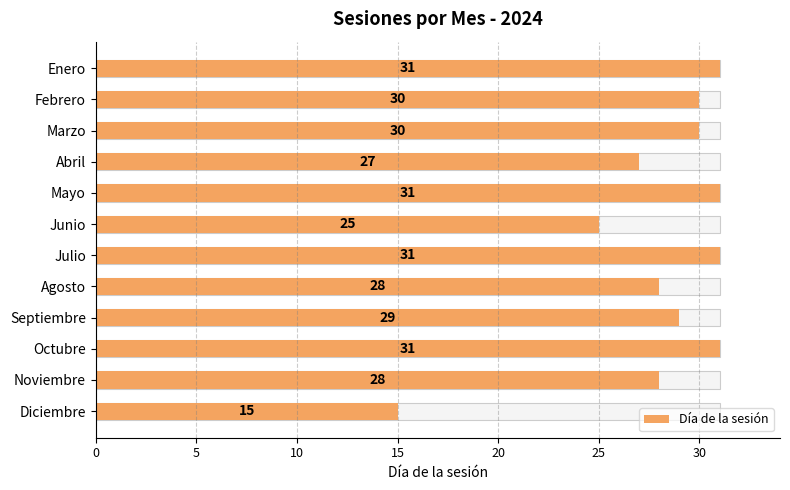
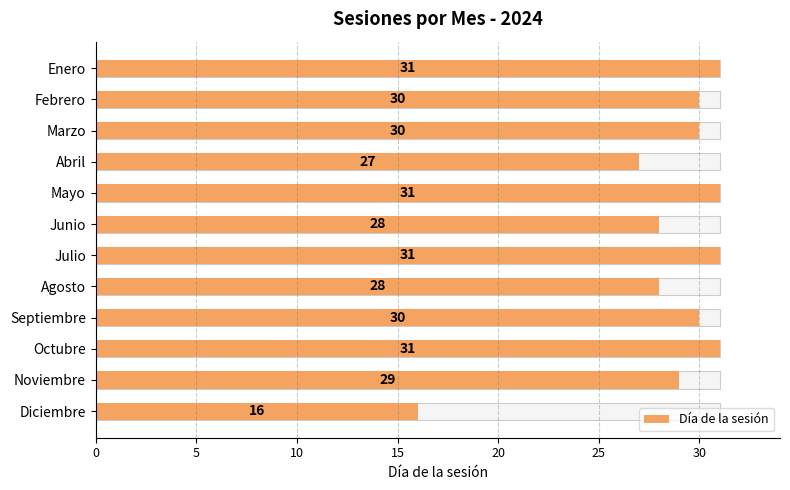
Día de la sesión, Junio: 25 -> 28
Día de la sesión, Septiembre: 29 -> 30
Día de la sesión, Noviembre: 28 -> 29
Día de la sesión, Diciembre: 15 -> 16
